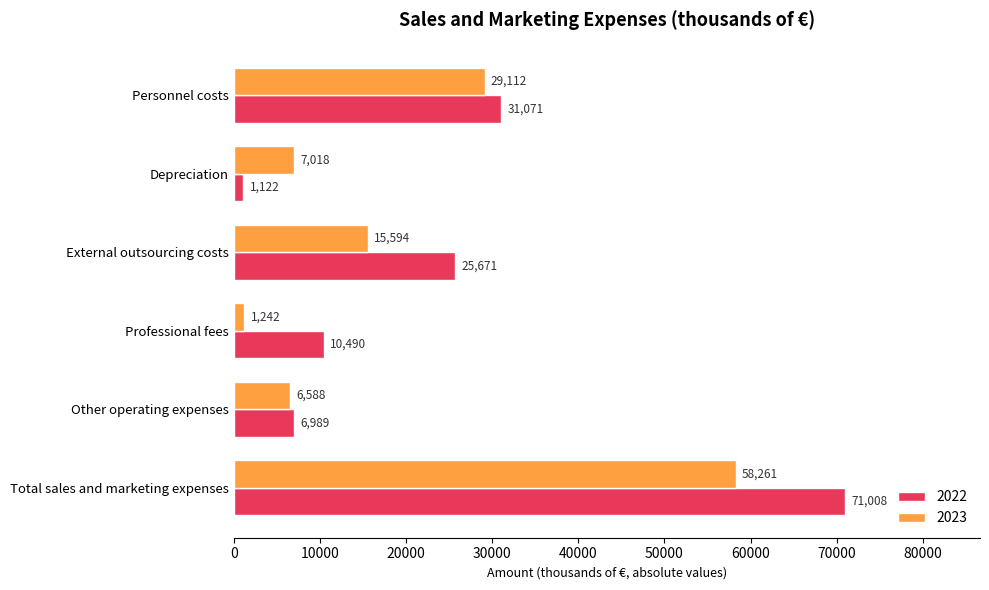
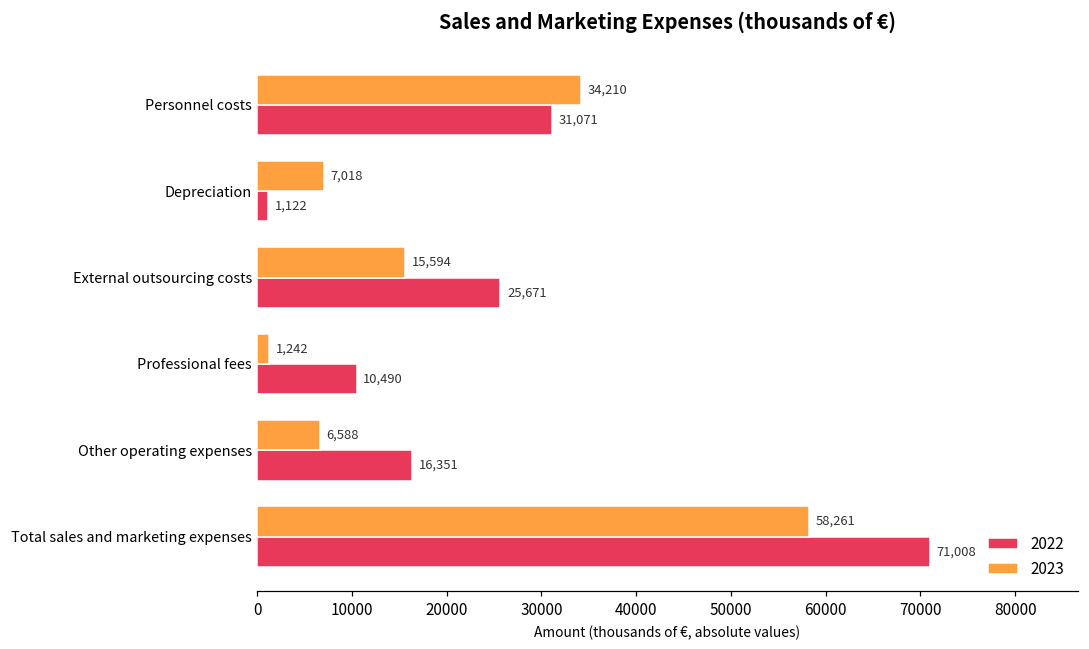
2023, Personnel costs: 29,112 -> 34,210
2022, Other operating expenses: 6,989 -> 16,351
